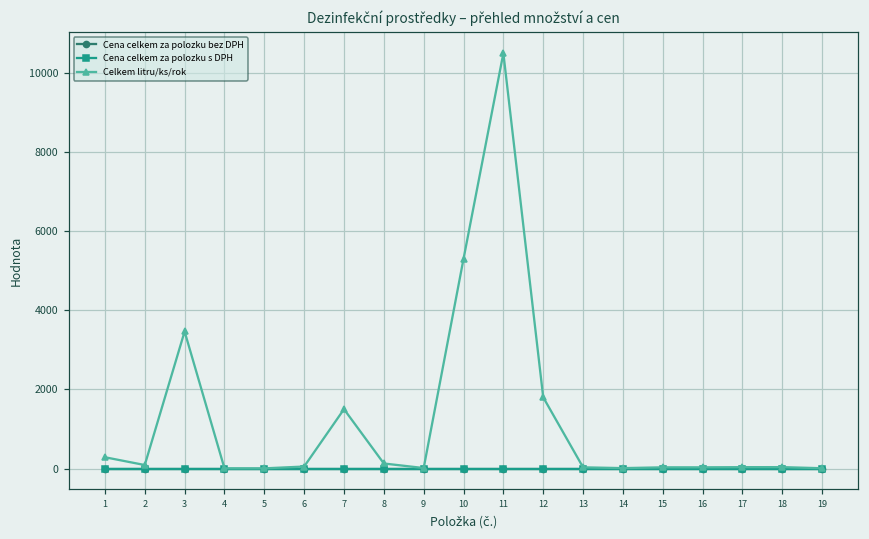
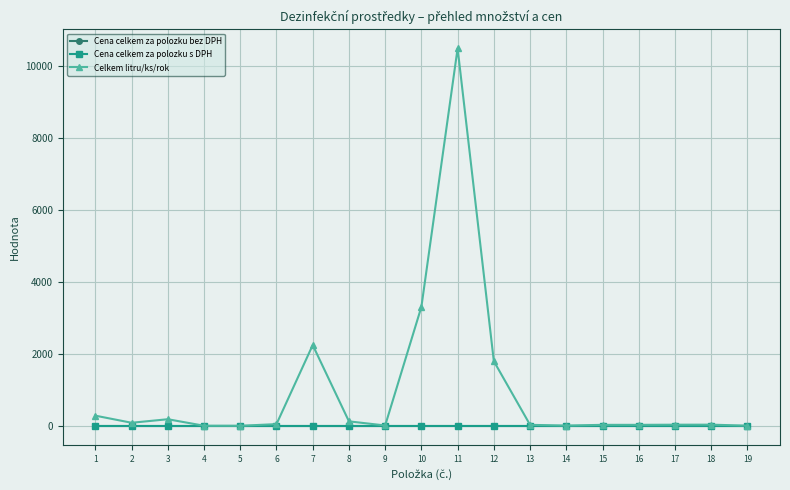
Celkem litru/ks/rok, 3: 3500 -> 200
Celkem litru/ks/rok, 7: 1500 -> 2200
Celkem litru/ks/rok, 10: 5300 -> 3300
